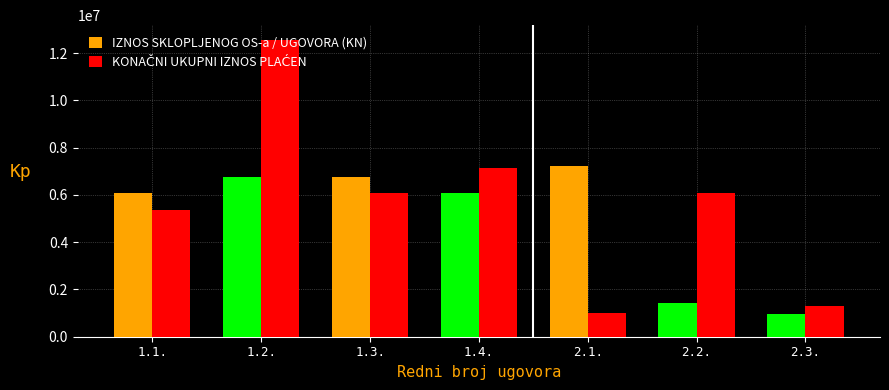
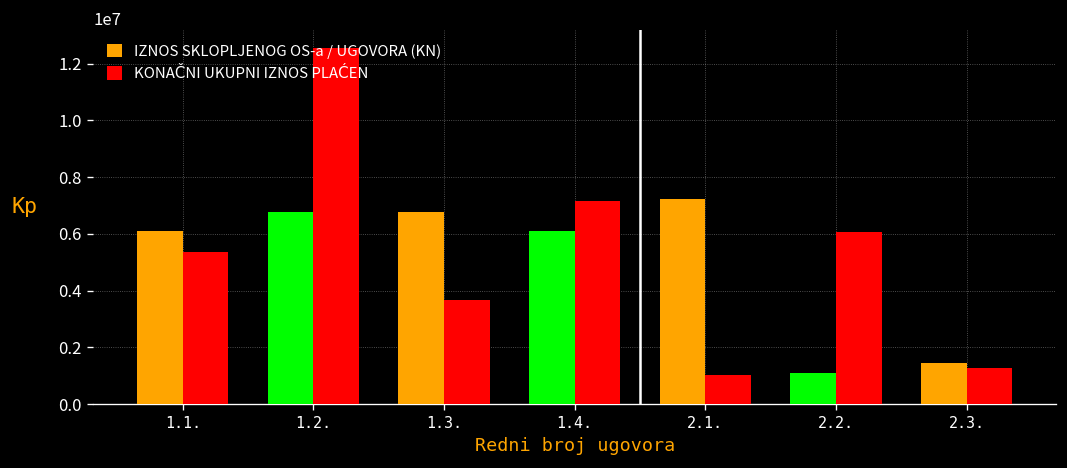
KONAČNI UKUPNI IZNOS PLAĆEN, 1.3.: 6100000 -> 3700000
IZNOS SKLOPLJENOG OS-a / UGOVORA (KN), 2.2.: 1400000 -> 1100000
IZNOS SKLOPLJENOG OS-a / UGOVORA (KN), 2.3.: 1000000 -> 1400000
